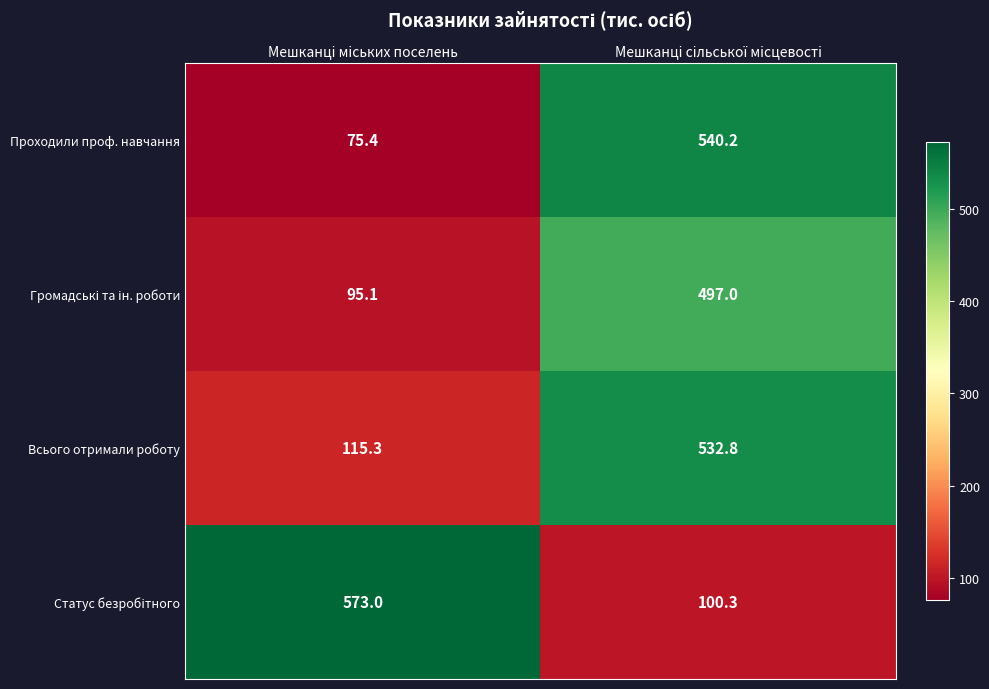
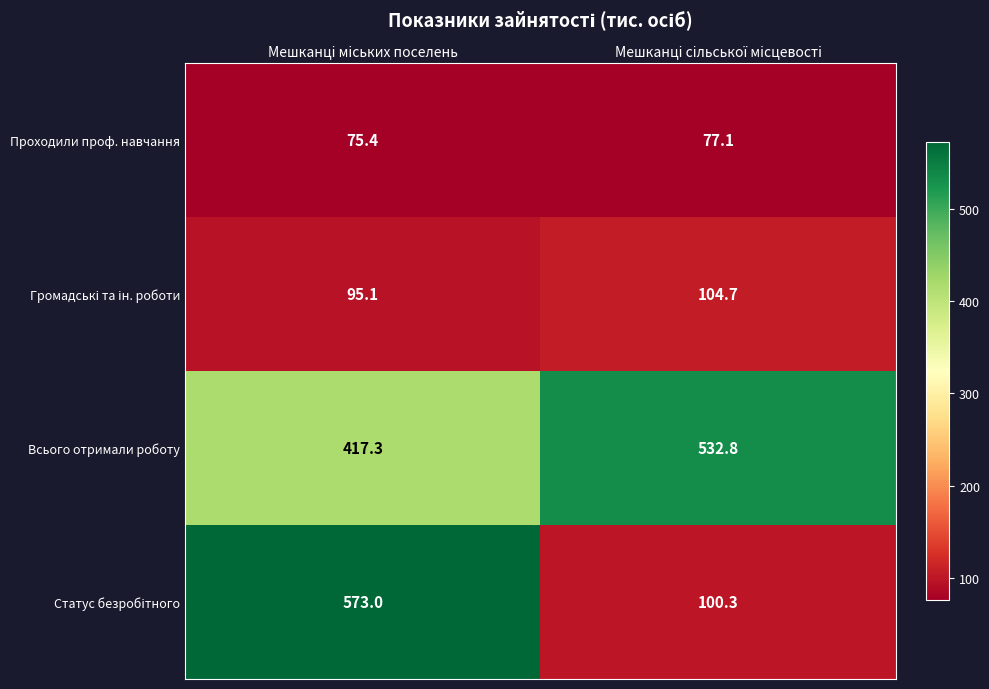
Проходили проф. навчання, Мешканці сільської місцевості: 540.2 -> 77.1
Громадські та ін. роботи, Мешканці сільської місцевості: 497.0 -> 104.7
Всього отримали роботу, Мешканці міських поселень: 115.3 -> 417.3
